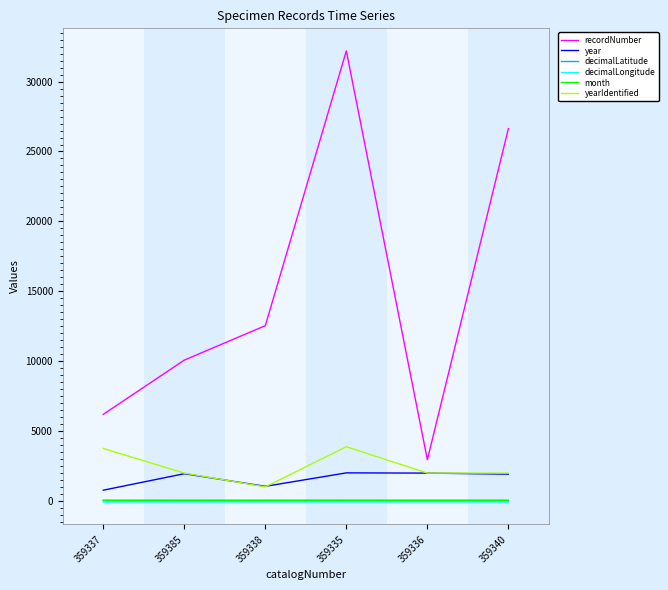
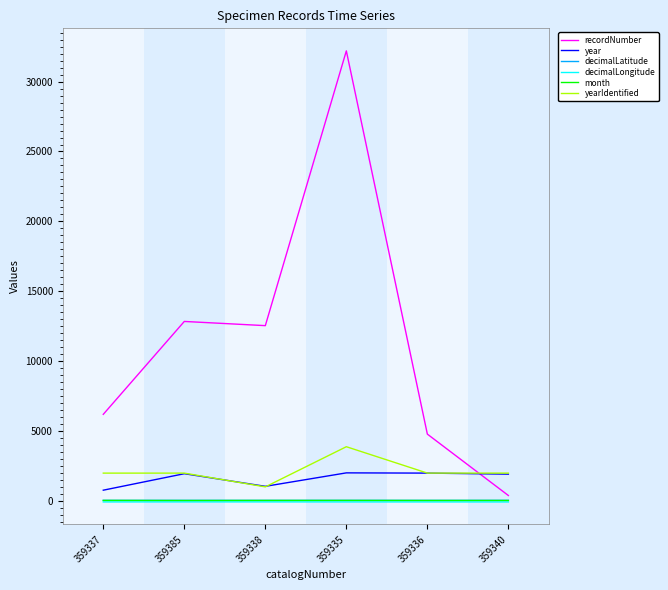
yearIdentified, 359337: 3700 -> 2000
recordNumber, 359385: 10100 -> 12800
recordNumber, 359336: 2900 -> 4800
recordNumber, 359340: 26600 -> 400
